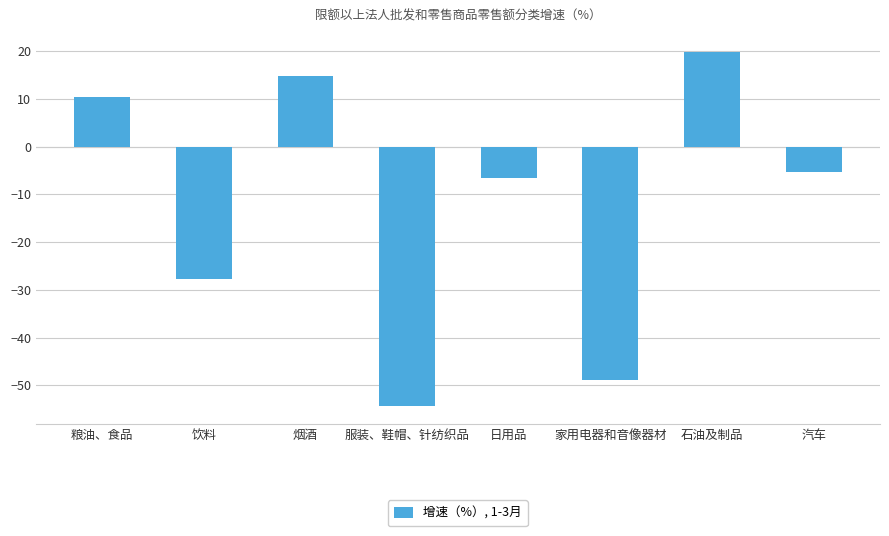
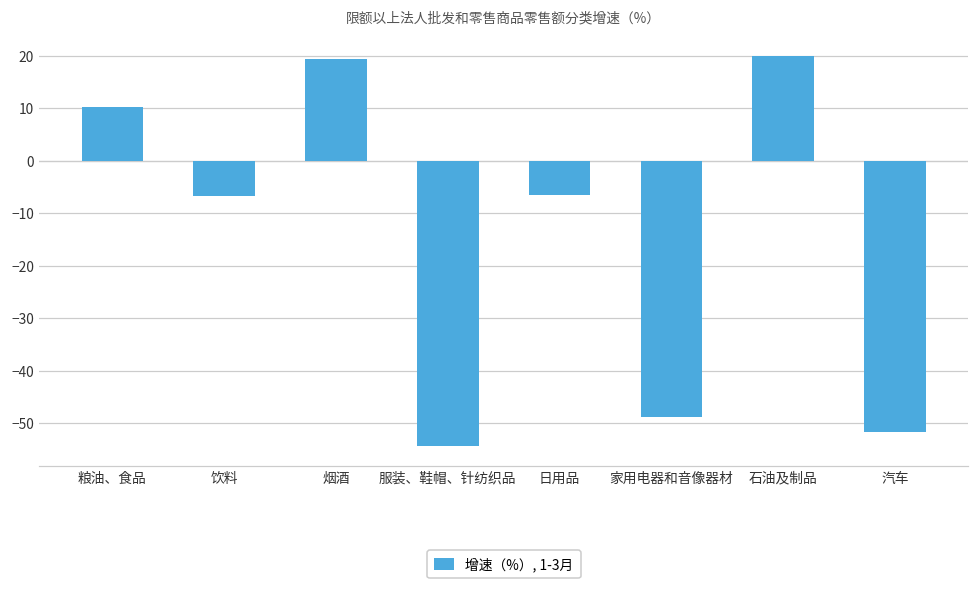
饮料: -28 -> -7
烟酒: 15 -> 19
汽车: -5 -> -52
